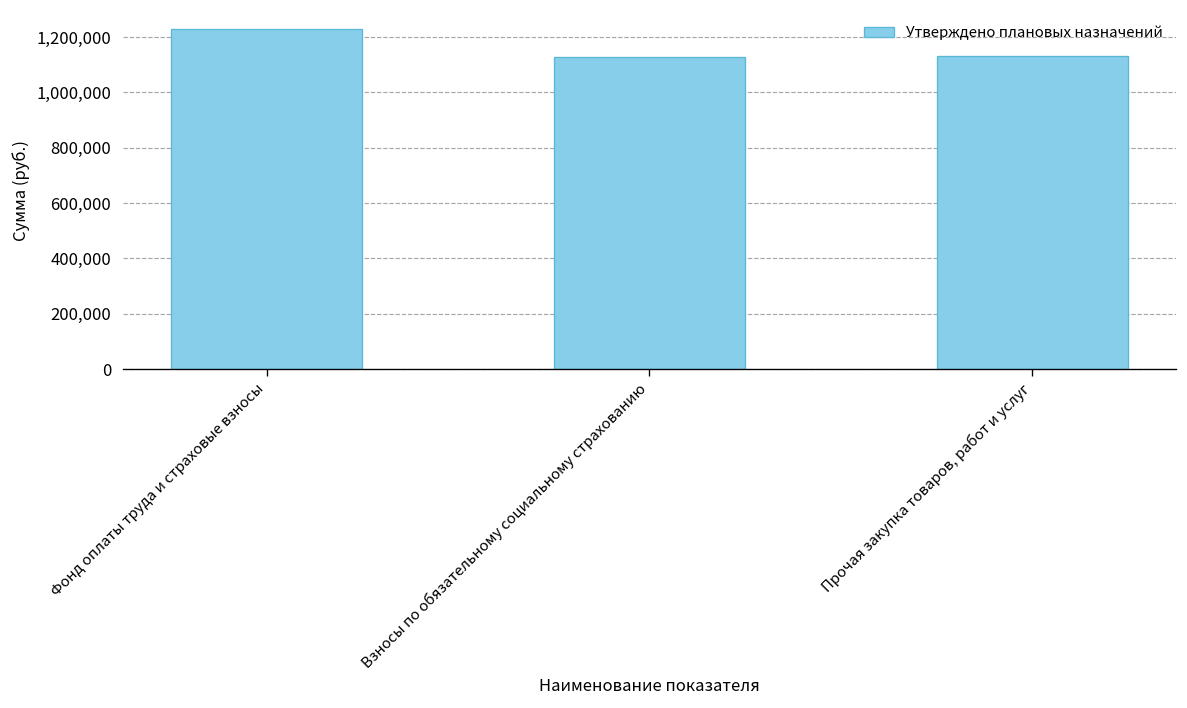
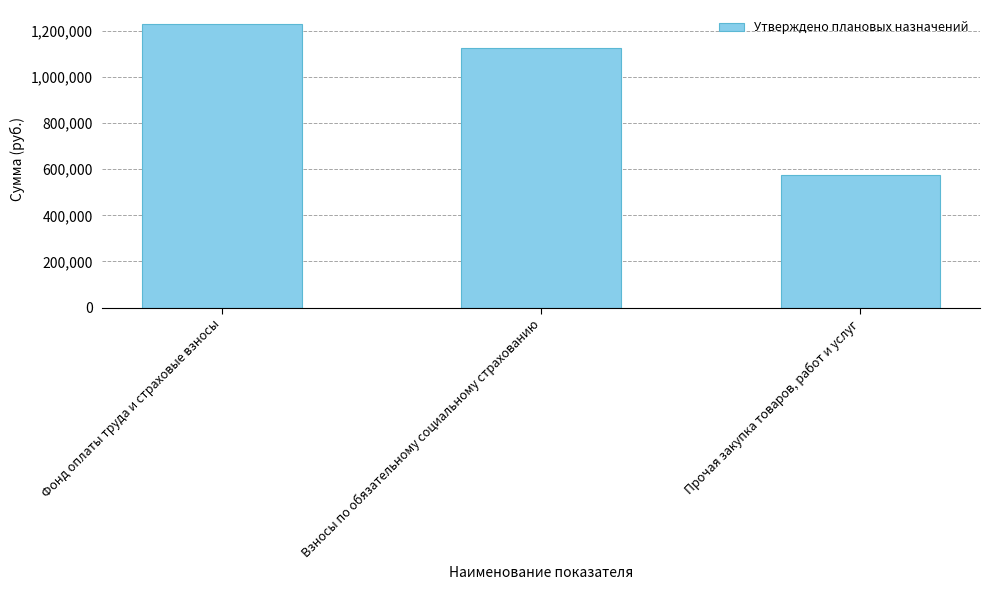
Прочая закупка товаров, работ и услуг: 1,130,000 -> 580,000
